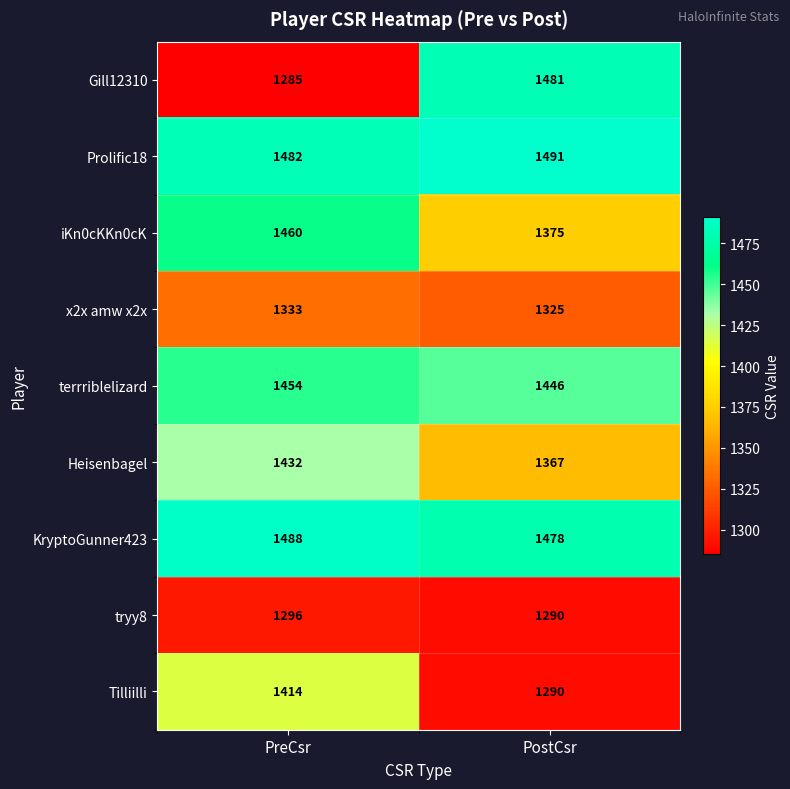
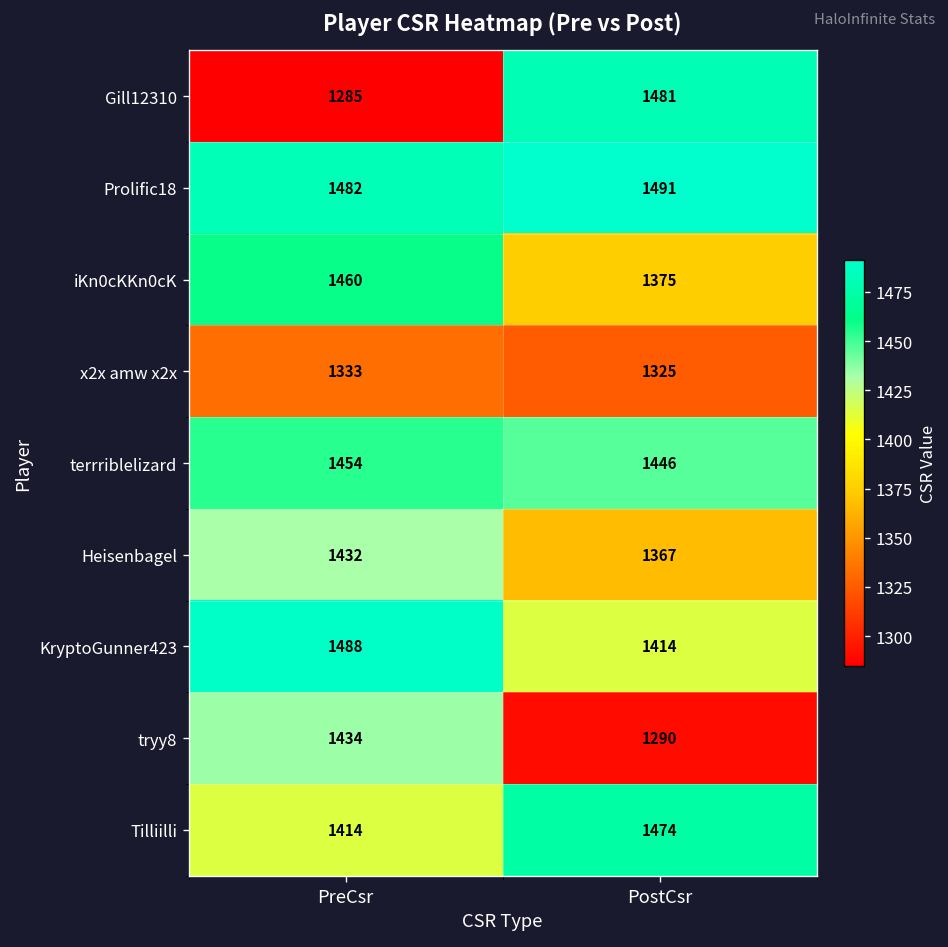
KryptoGunner423, PostCsr: 1478 -> 1414
tryy8, PreCsr: 1296 -> 1434
Tilliilli, PostCsr: 1290 -> 1474
